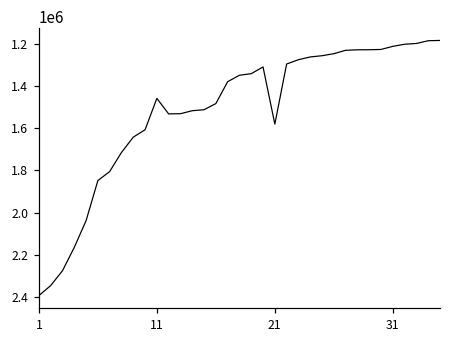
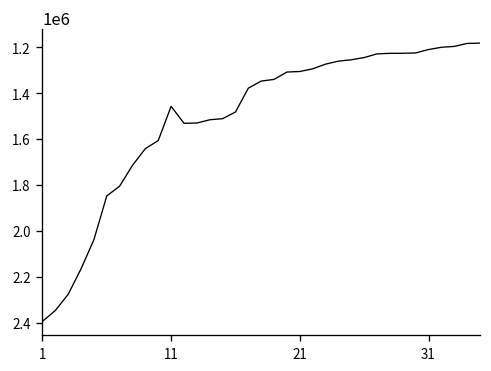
21: 1580000 -> 1310000
